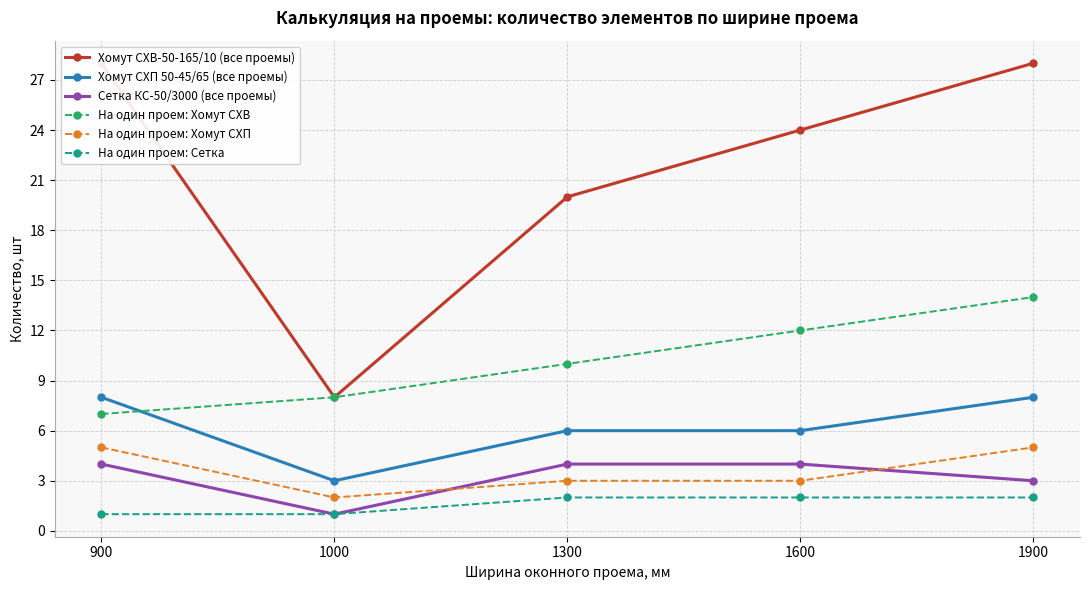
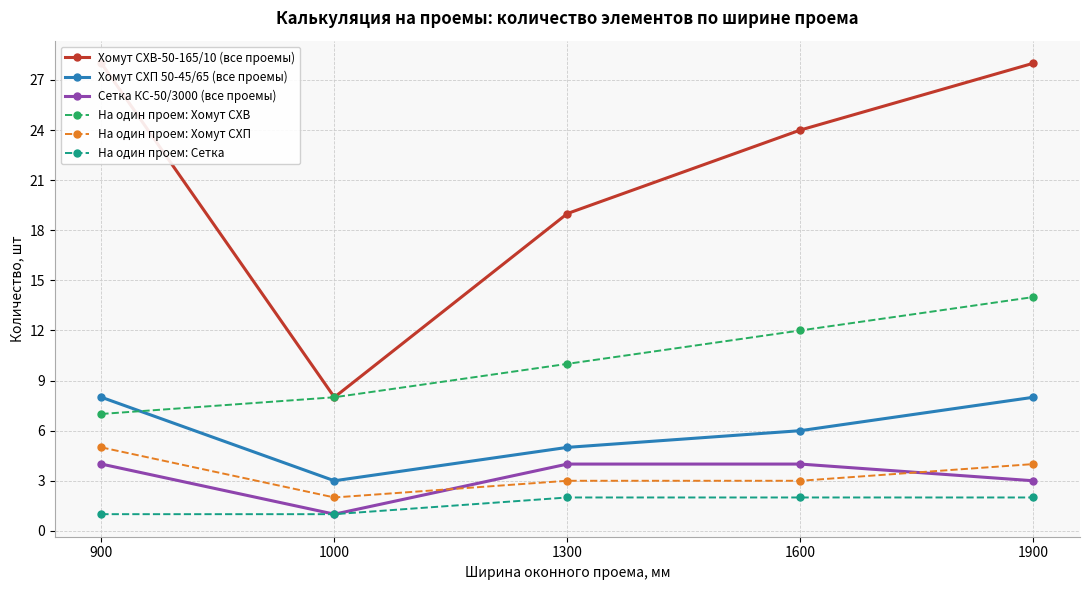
Хомут CХВ-50-165/10 (все проемы), 1300: 20 -> 19
Хомут СХП 50-45/65 (все проемы), 1300: 6 -> 5
На один проем: Хомут СХП, 1900: 5 -> 4
